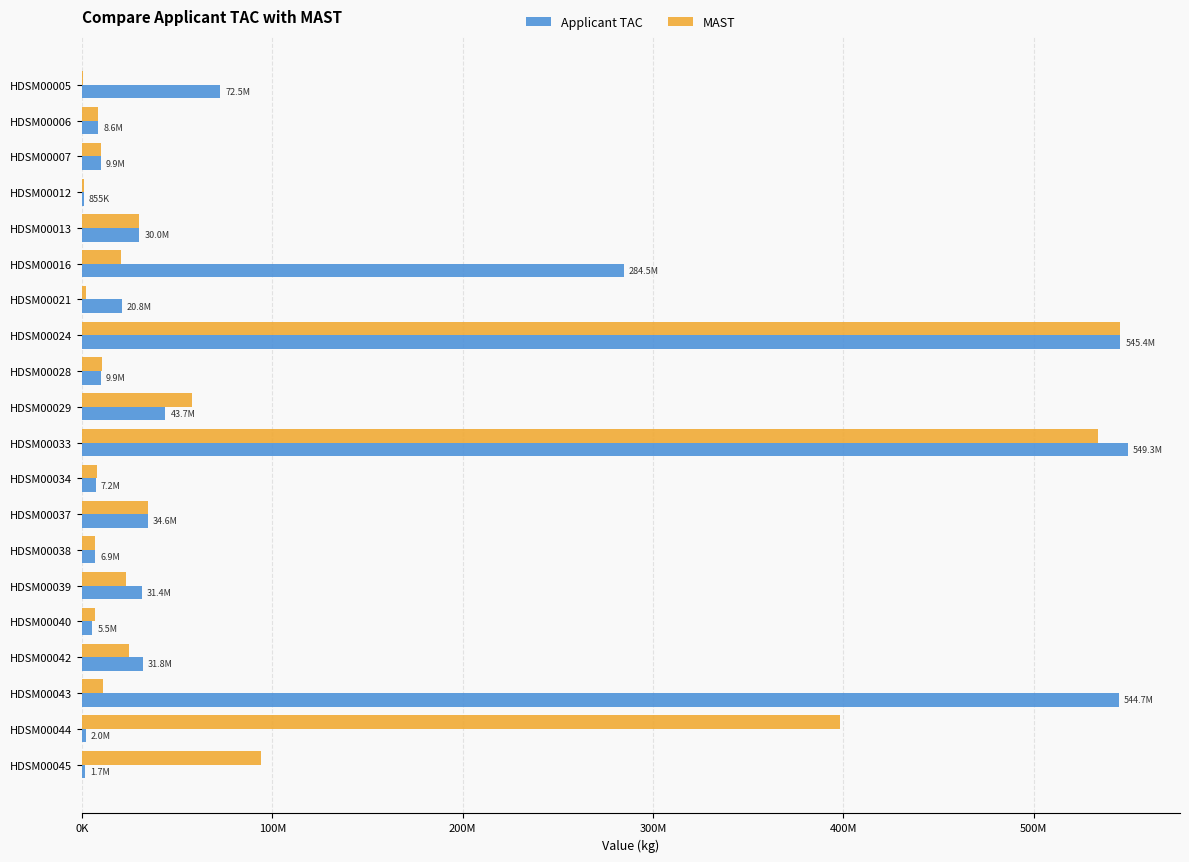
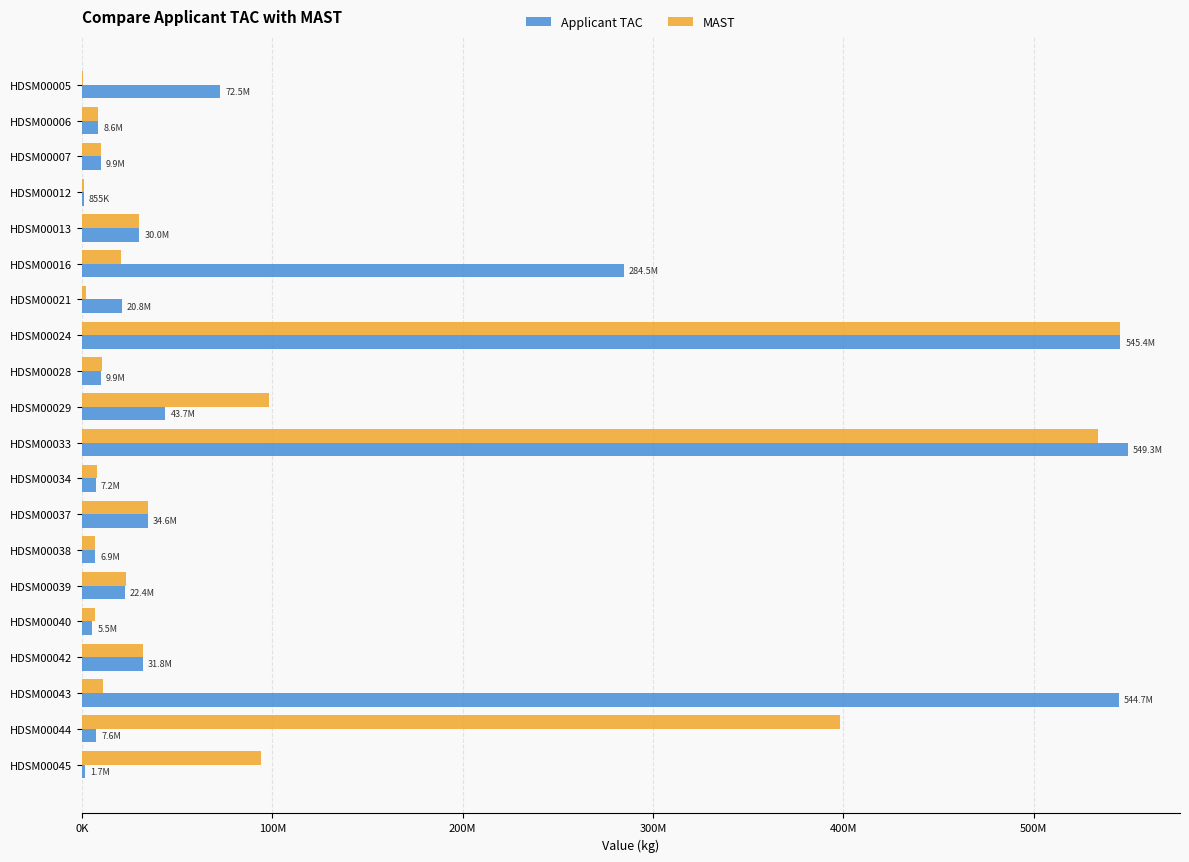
MAST, HDSM00029: 58000000 -> 98000000
Applicant TAC, HDSM00039: 31.4M -> 22.4M
MAST, HDSM00042: 25000000 -> 32000000
Applicant TAC, HDSM00044: 2.0M -> 7.6M
